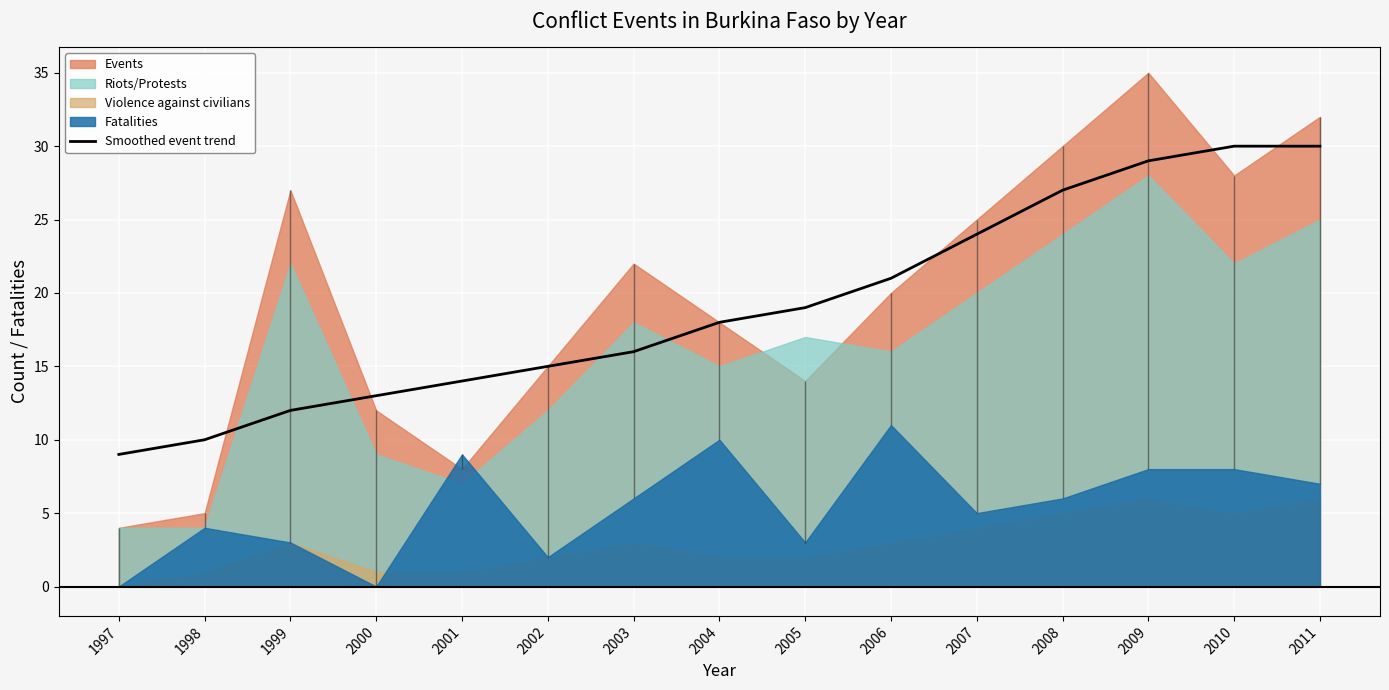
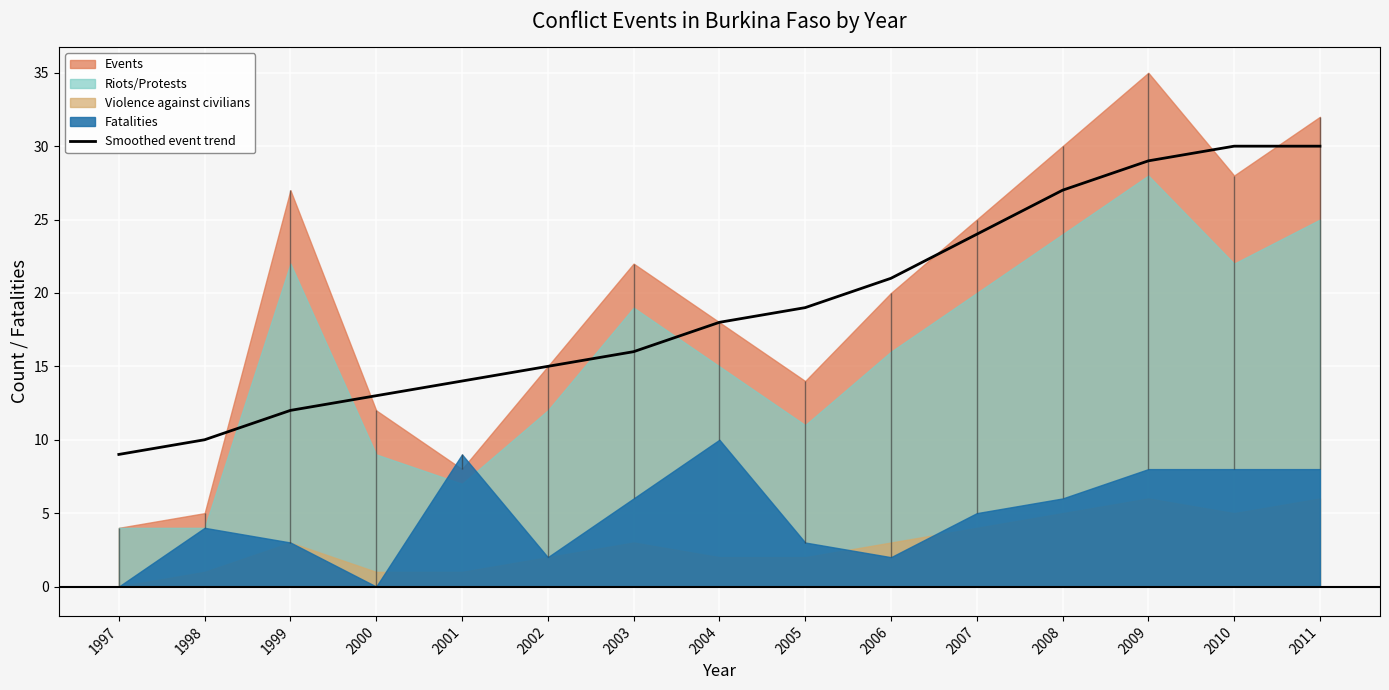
Riots/Protests, 2003: 18 -> 19
Riots/Protests, 2005: 17 -> 11
Fatalities, 2006: 11 -> 2
Fatalities, 2011: 7 -> 8
